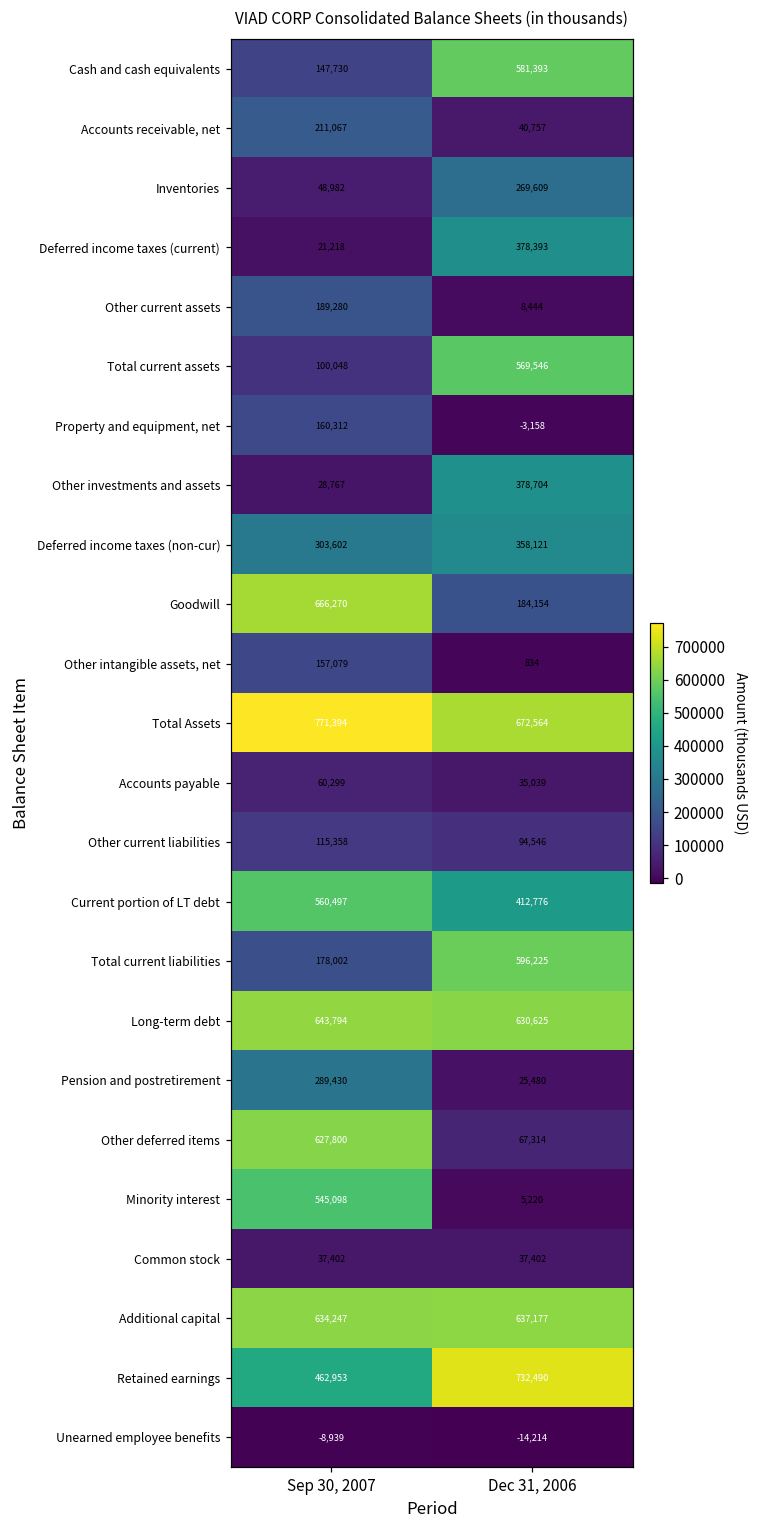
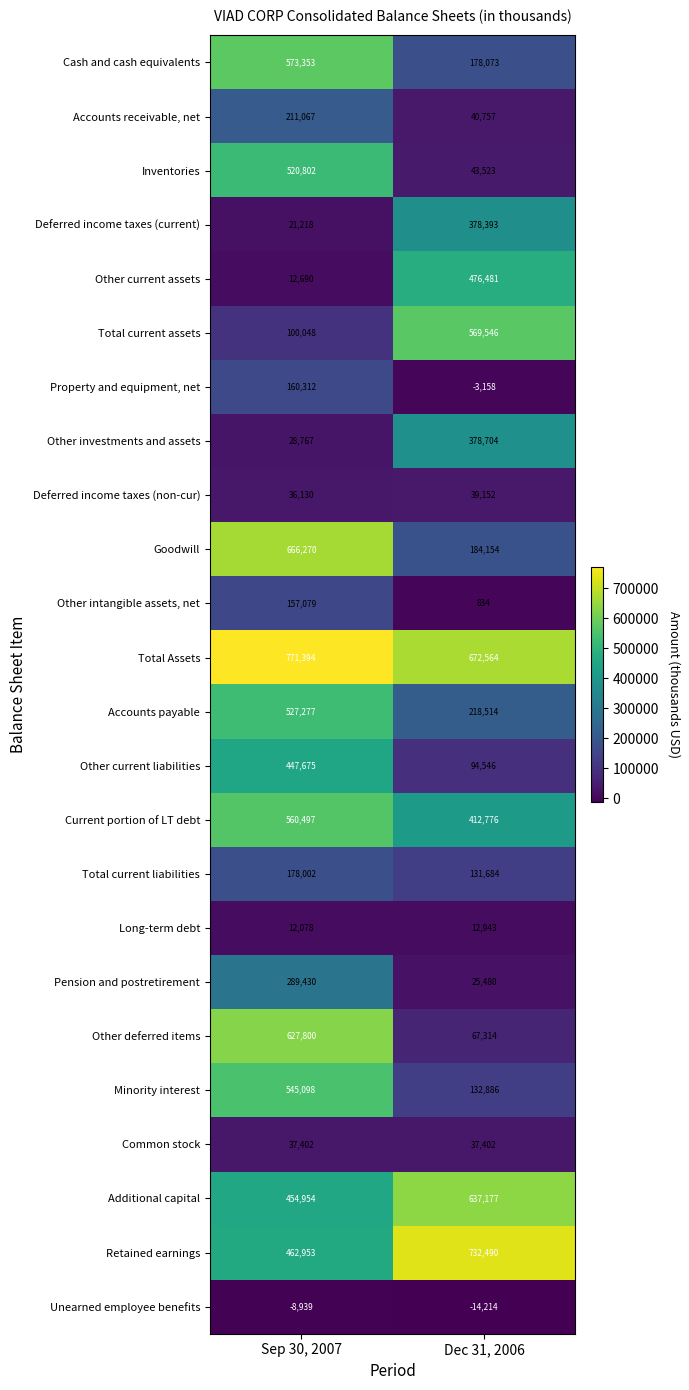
Cash and cash equivalents, Sep 30, 2007: 147,730 -> 573,353
Cash and cash equivalents, Dec 31, 2006: 581,393 -> 178,073
Inventories, Sep 30, 2007: 48,982 -> 520,802
Inventories, Dec 31, 2006: 269,609 -> 43,523
Other current assets, Sep 30, 2007: 189,280 -> 12,690
Other current assets, Dec 31, 2006: 8,444 -> 476,481
Deferred income taxes (non-cur), Sep 30, 2007: 303,602 -> 36,130
Deferred income taxes (non-cur), Dec 31, 2006: 358,121 -> 39,152
Accounts payable, Sep 30, 2007: 60,299 -> 527,277
Accounts payable, Dec 31, 2006: 35,039 -> 218,514
Other current liabilities, Sep 30, 2007: 115,358 -> 447,675
Total current liabilities, Dec 31, 2006: 596,225 -> 131,684
Long-term debt, Sep 30, 2007: 643,794 -> 12,078
Long-term debt, Dec 31, 2006: 630,625 -> 12,943
Minority interest, Dec 31, 2006: 5,220 -> 132,886
Additional capital, Sep 30, 2007: 634,247 -> 454,954
